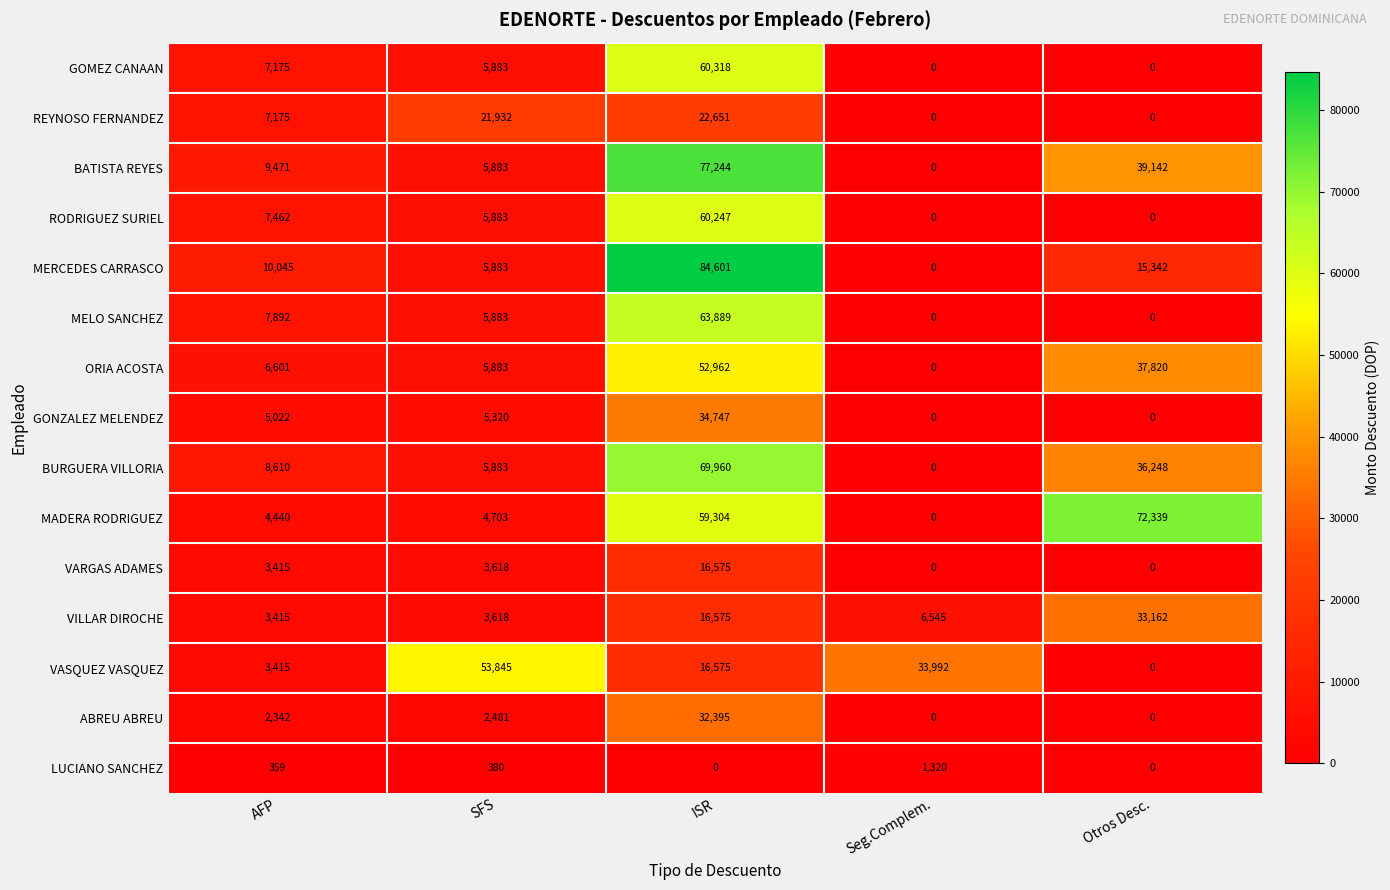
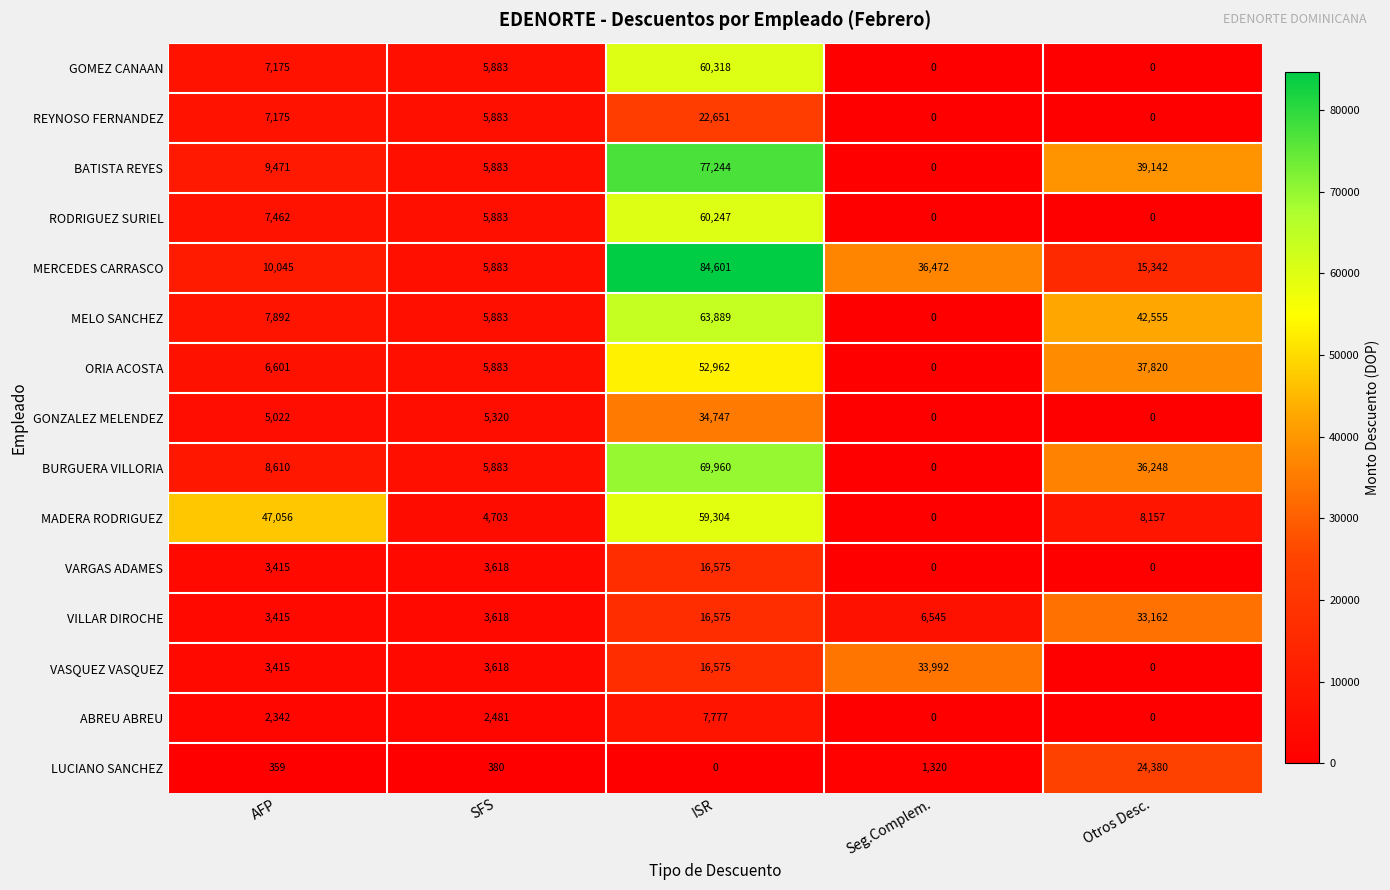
REYNOSO FERNANDEZ, SFS: 21,932 -> 5,883
MERCEDES CARRASCO, Seg.Complem.: 0 -> 36,472
MELO SANCHEZ, Otros Desc.: 0 -> 42,555
MADERA RODRIGUEZ, AFP: 4,440 -> 47,056
MADERA RODRIGUEZ, Otros Desc.: 72,339 -> 8,157
VASQUEZ VASQUEZ, SFS: 53,845 -> 3,618
ABREU ABREU, ISR: 32,395 -> 7,777
LUCIANO SANCHEZ, Otros Desc.: 0 -> 24,380
